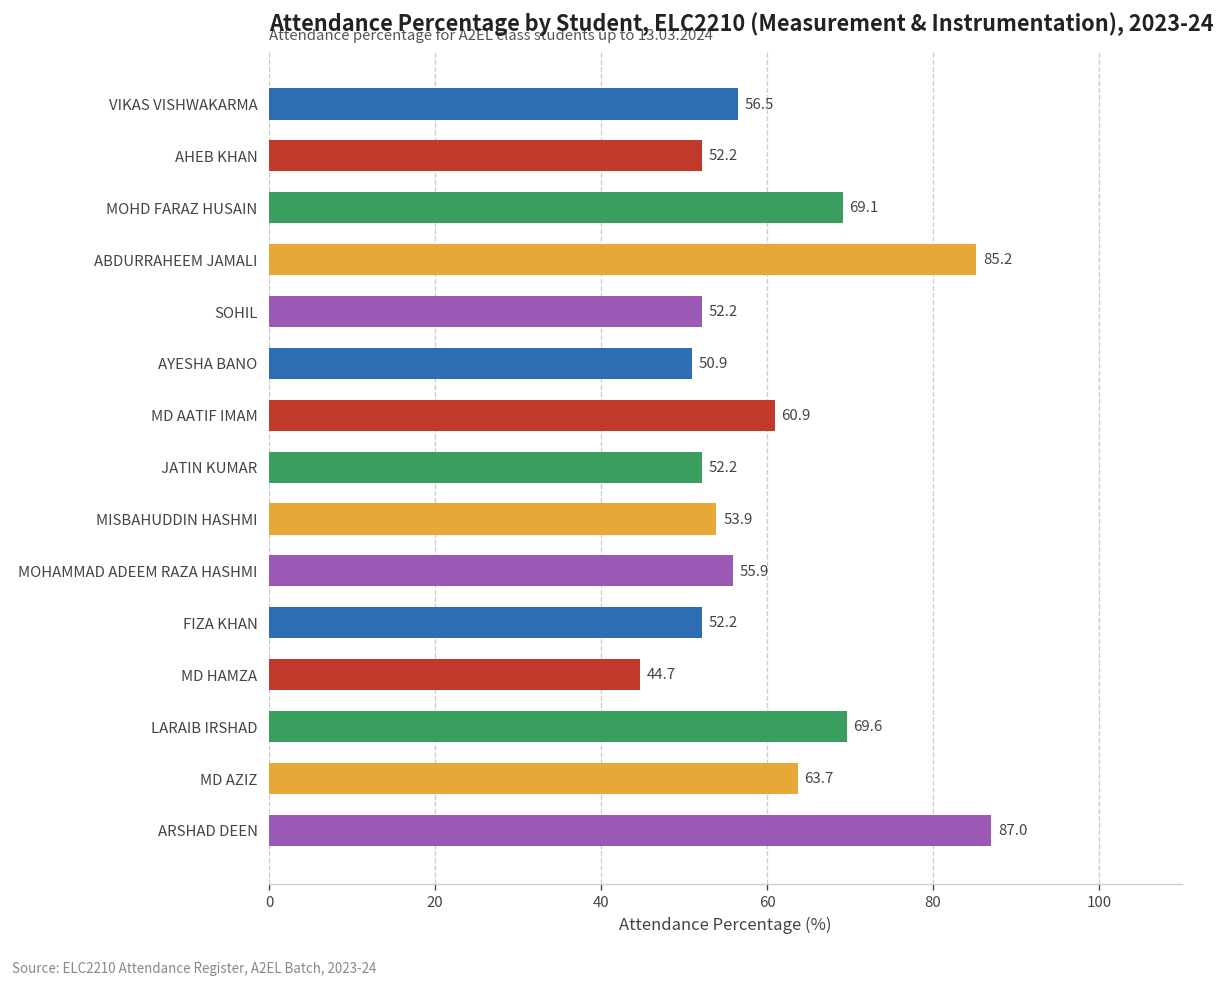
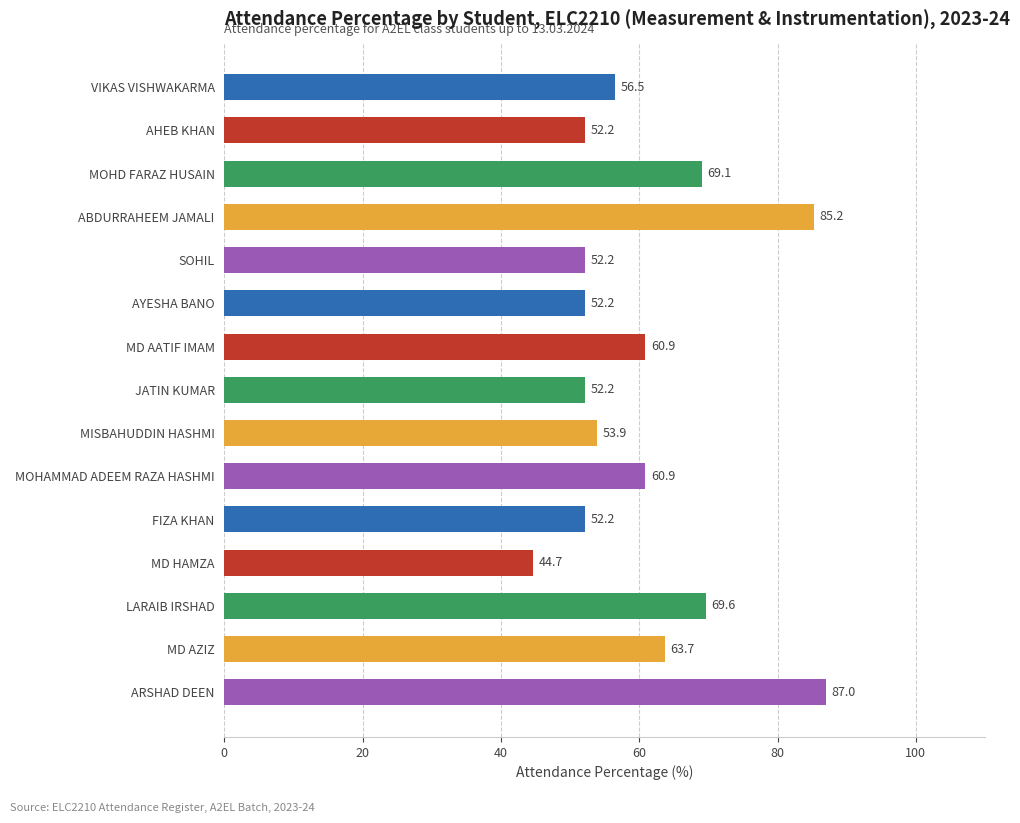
AYESHA BANO: 50.9 -> 52.2
MOHAMMAD ADEEM RAZA HASHMI: 55.9 -> 60.9
